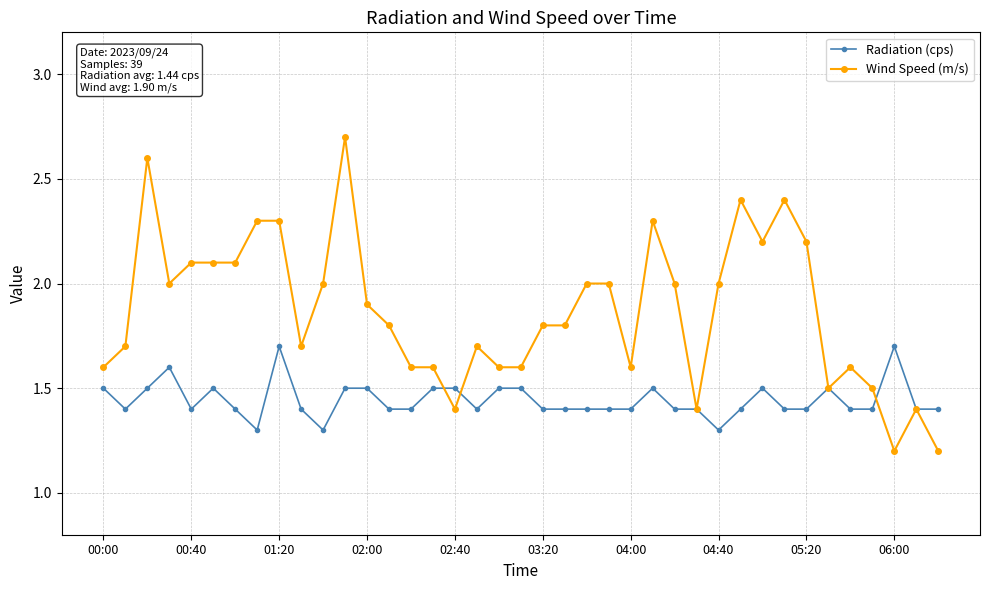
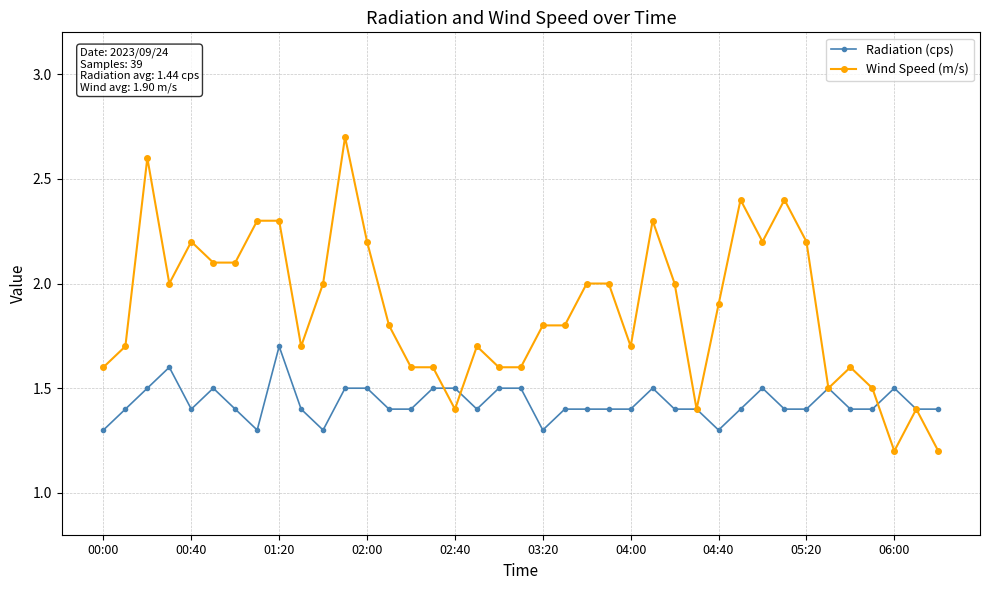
Radiation (cps), 00:00: 1.5 -> 1.3
Wind Speed (m/s), 00:40: 2.1 -> 2.2
Wind Speed (m/s), 02:00: 1.9 -> 2.2
Radiation (cps), 03:20: 1.4 -> 1.3
Wind Speed (m/s), 04:00: 1.6 -> 1.7
Wind Speed (m/s), 04:40: 2.0 -> 1.9
Radiation (cps), 06:00: 1.7 -> 1.5
